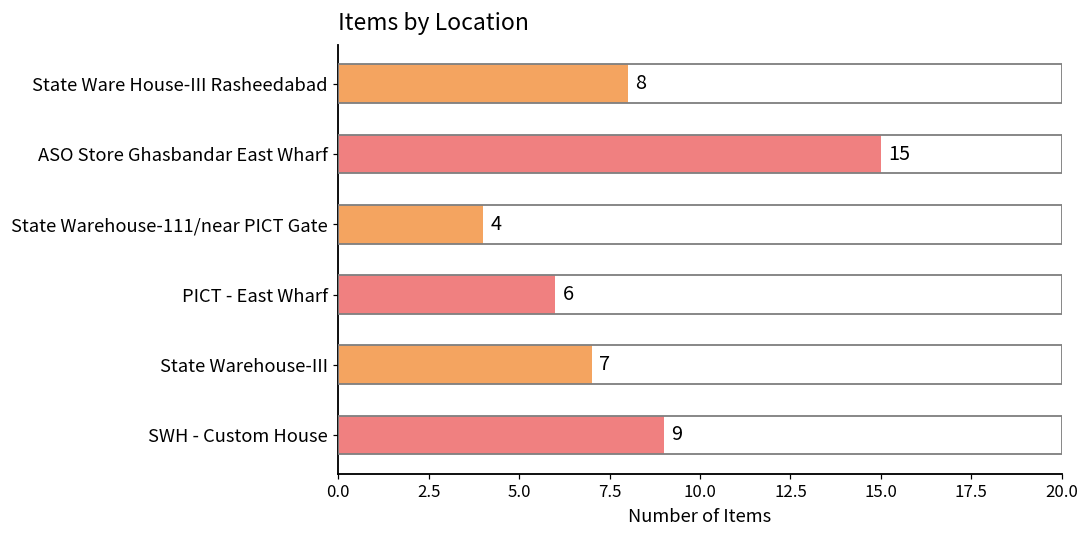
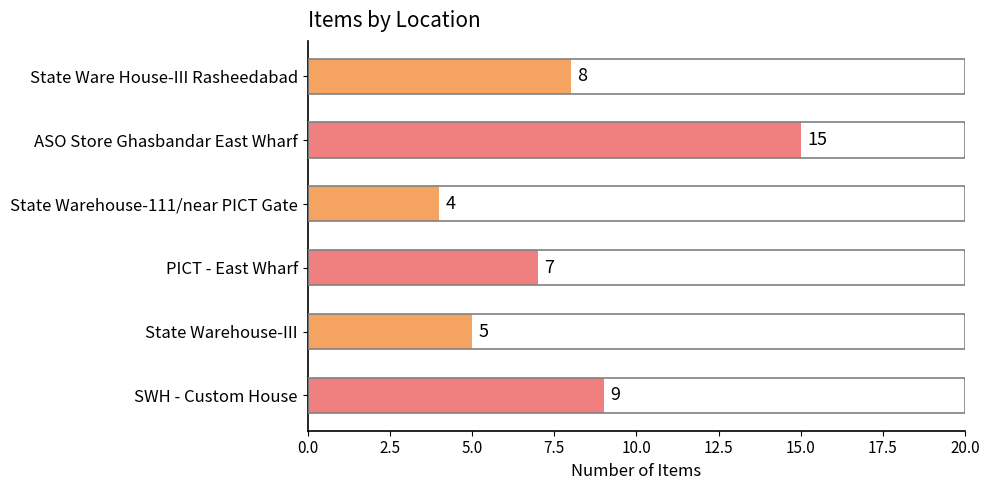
PICT - East Wharf: 6 -> 7
State Warehouse-III: 7 -> 5
